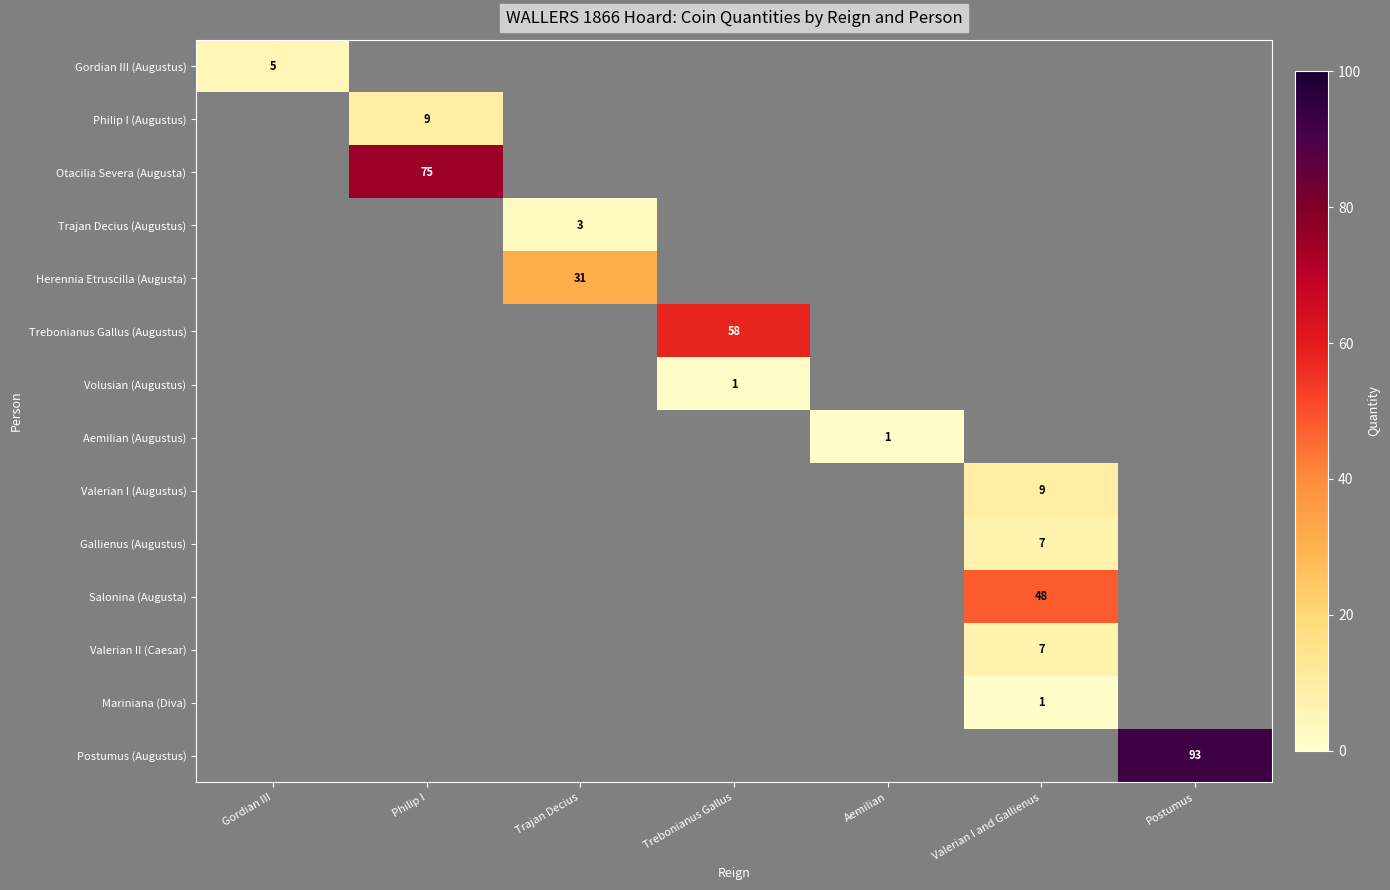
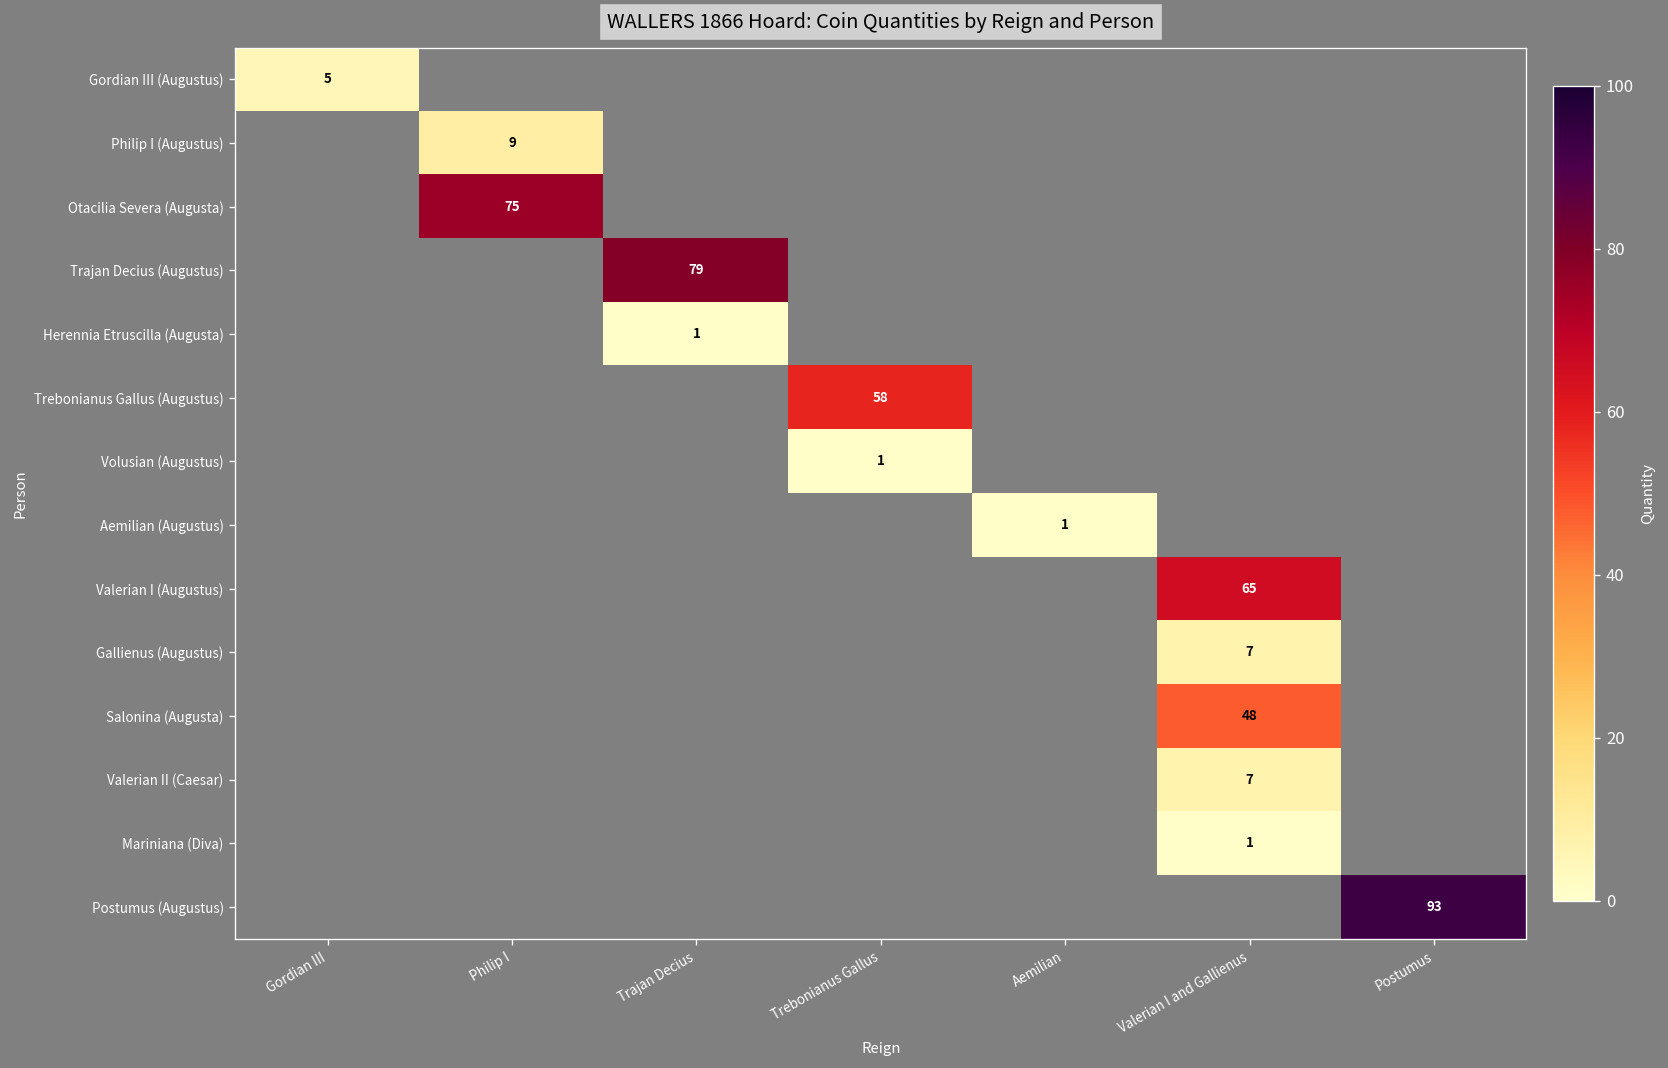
Trajan Decius (Augustus), Trajan Decius: 3 -> 79
Herennia Etruscilla (Augusta), Trajan Decius: 31 -> 1
Valerian I (Augustus), Valerian I and Gallienus: 9 -> 65
